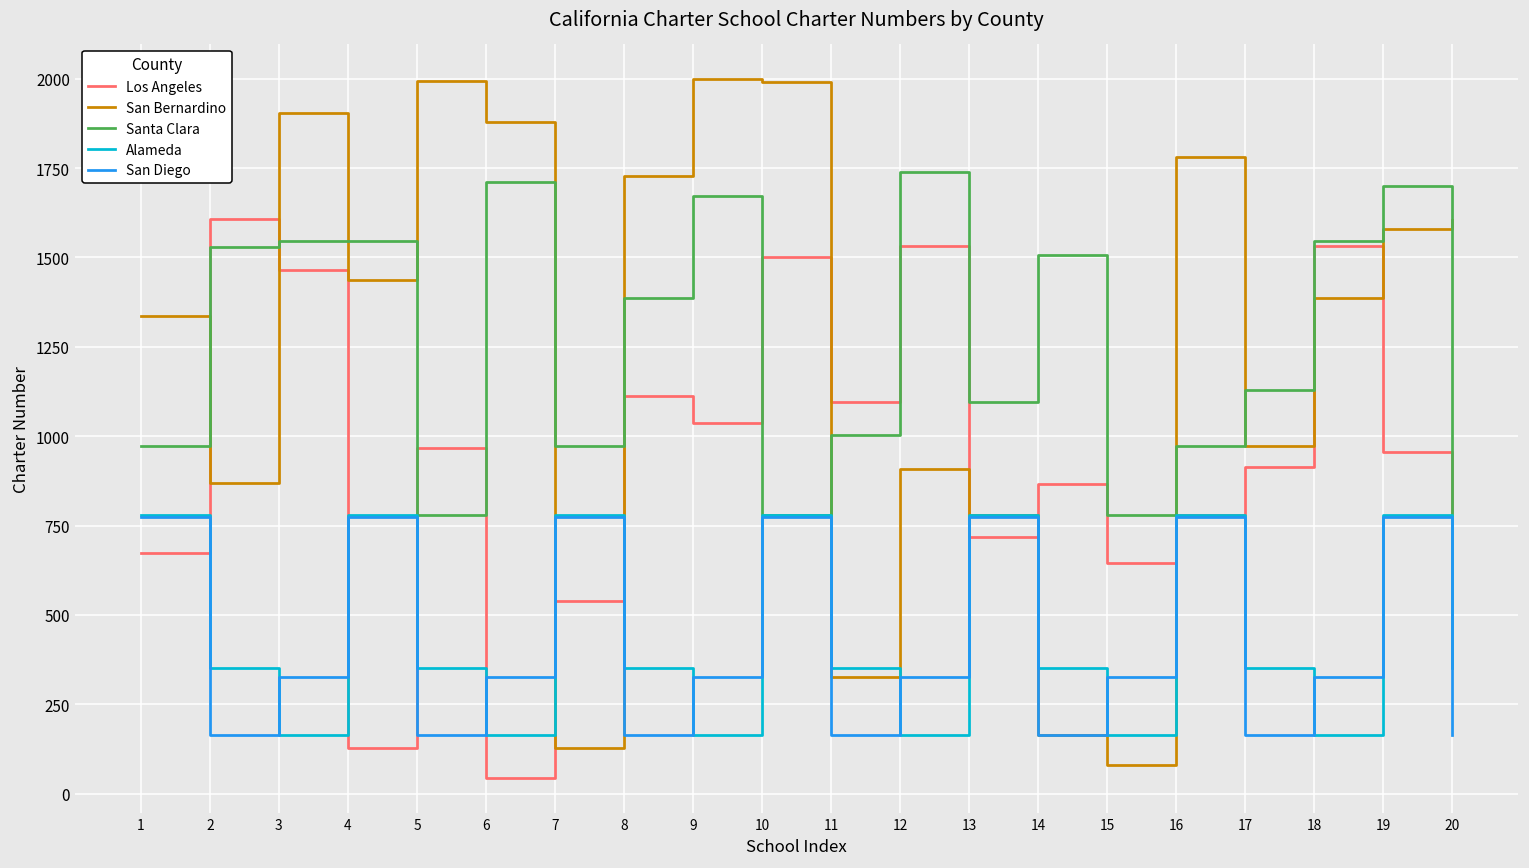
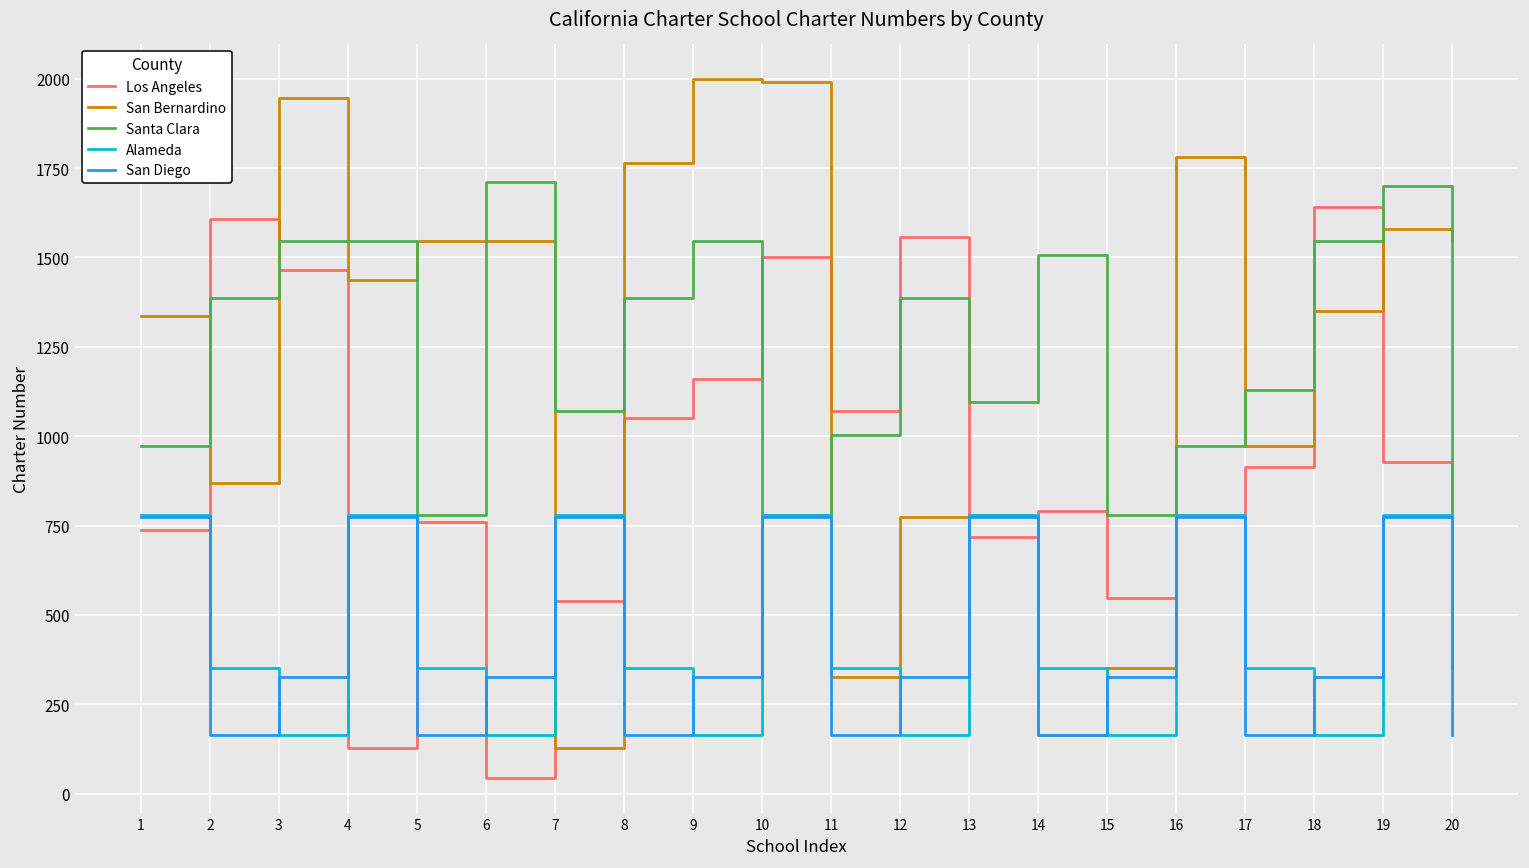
Los Angeles, 1: 670 -> 740
Santa Clara, 2: 1530 -> 1390
San Bernardino, 3: 1910 -> 1950
Los Angeles, 5: 970 -> 760
San Bernardino, 5: 1990 -> 1550
San Bernardino, 6: 1880 -> 1550
Santa Clara, 7: 970 -> 1070
Los Angeles, 8: 1110 -> 1050
San Bernardino, 8: 1730 -> 1770
Los Angeles, 9: 1040 -> 1160
Santa Clara, 9: 1670 -> 1550
Los Angeles, 11: 1100 -> 1070
Los Angeles, 12: 1530 -> 1560
San Bernardino, 12: 910 -> 770
Santa Clara, 12: 1740 -> 1390
Los Angeles, 14: 870 -> 790
Los Angeles, 15: 650 -> 550
San Bernardino, 15: 80 -> 350
Los Angeles, 18: 1530 -> 1640
San Bernardino, 18: 1390 -> 1350
Los Angeles, 19: 960 -> 930
San Bernardino, 20: 1600 -> 1550
